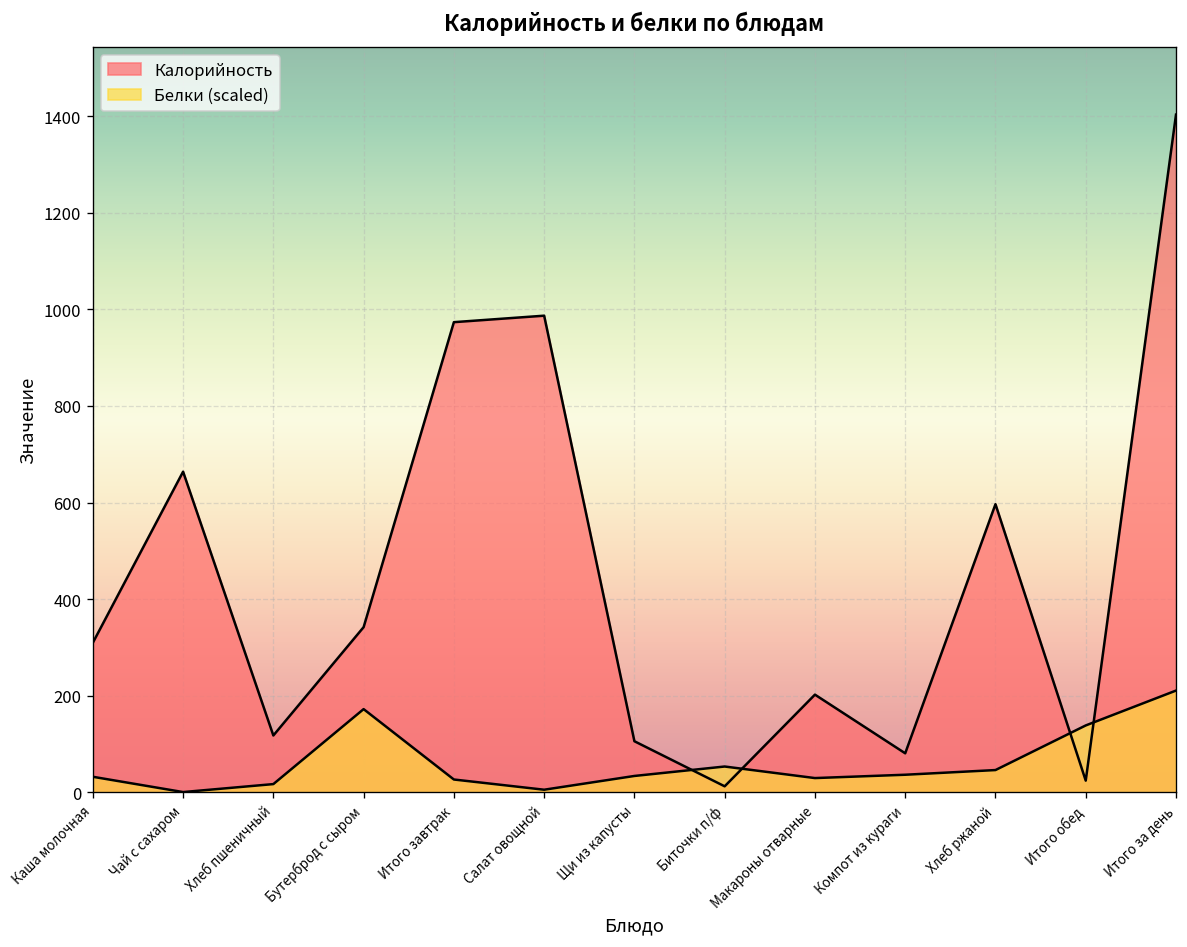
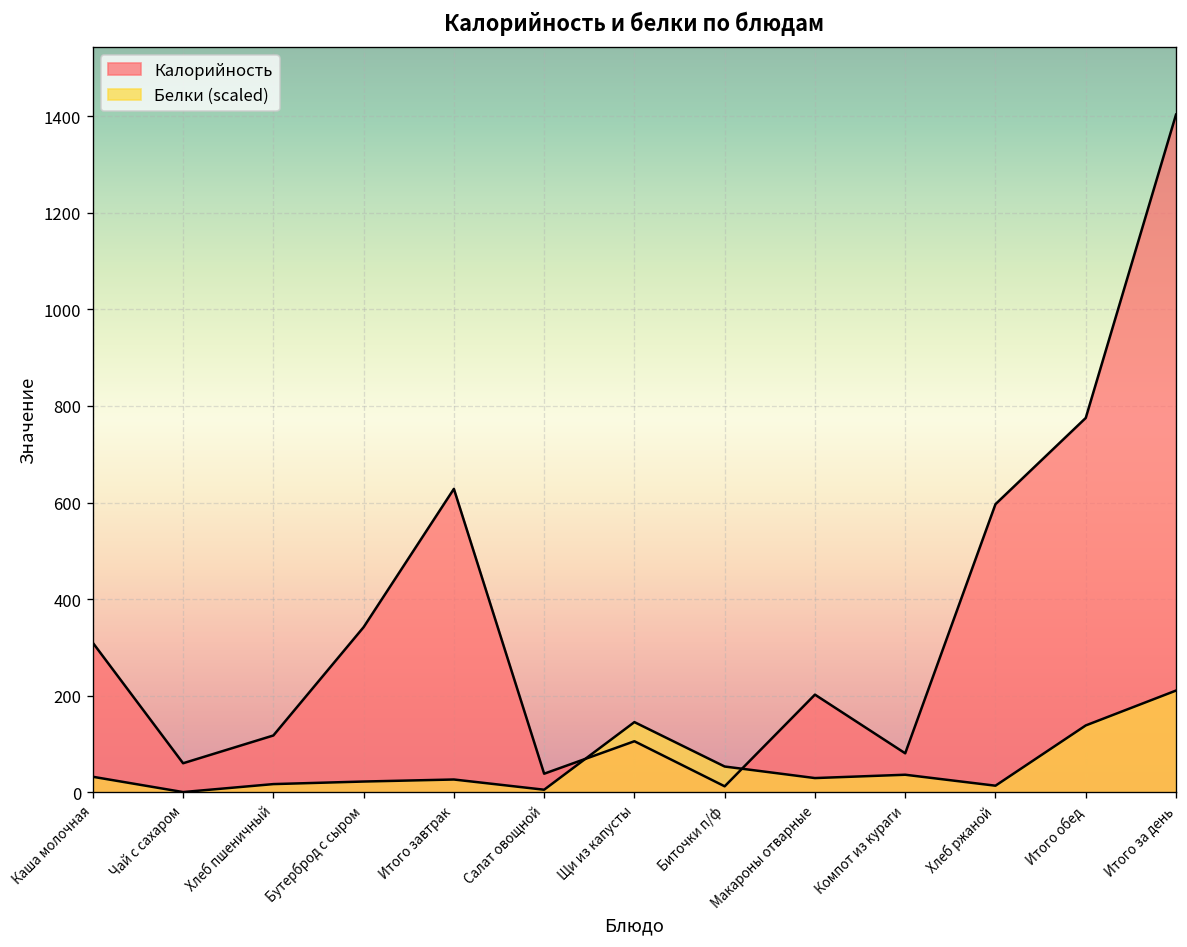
Калорийность, Чай с сахаром: 660 -> 60
Белки (scaled), Бутерброд с сыром: 170 -> 20
Калорийность, Итого завтрак: 970 -> 630
Калорийность, Салат овощной: 990 -> 40
Белки (scaled), Щи из капусты: 30 -> 150
Белки (scaled), Хлеб ржаной: 50 -> 10
Калорийность, Итого обед: 20 -> 780
